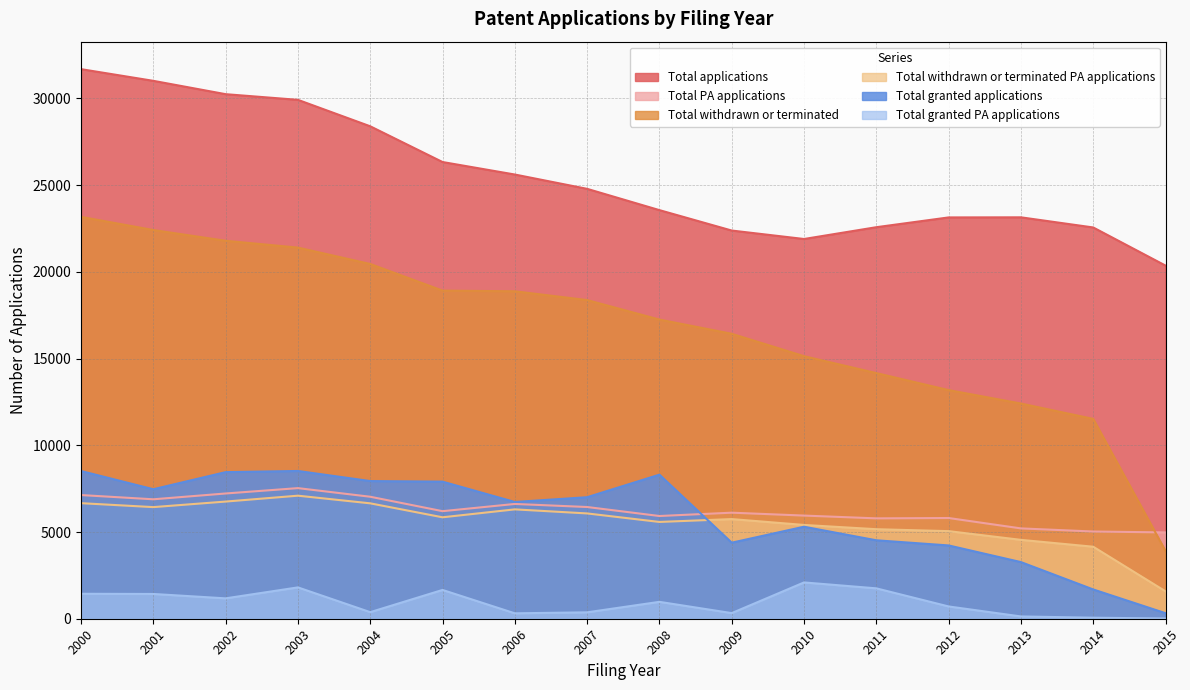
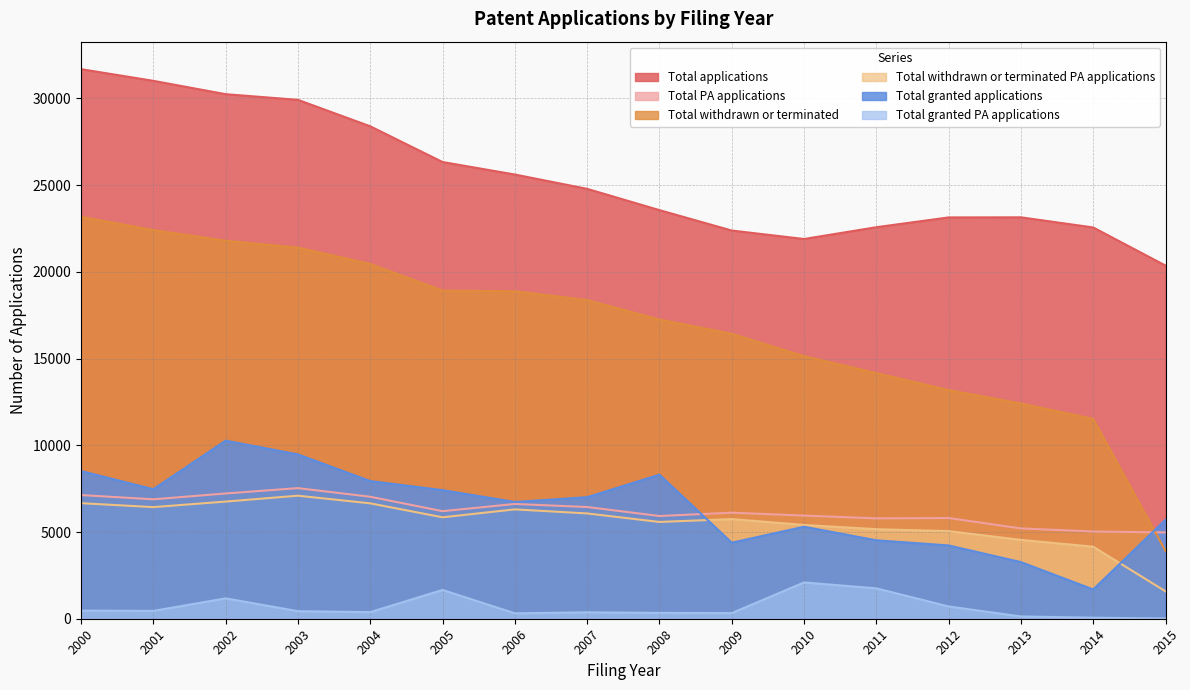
Total granted PA applications, 2000: 1400 -> 500
Total granted PA applications, 2001: 1400 -> 500
Total granted applications, 2002: 8500 -> 10300
Total granted applications, 2003: 8500 -> 9500
Total granted PA applications, 2003: 1800 -> 400
Total granted applications, 2005: 7900 -> 7400
Total granted PA applications, 2008: 1000 -> 300
Total granted applications, 2015: 300 -> 5700
